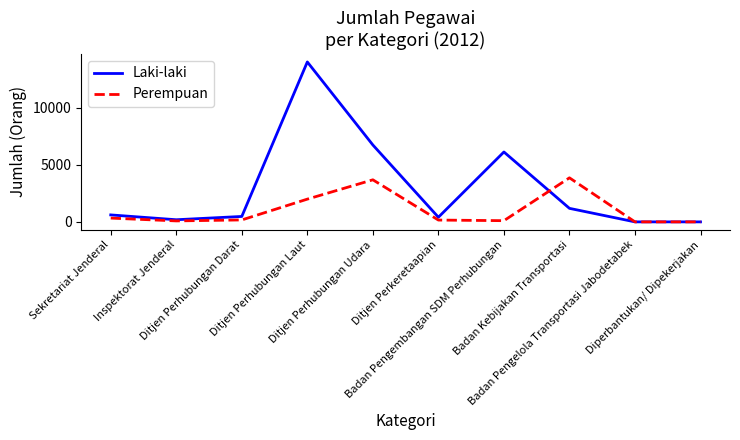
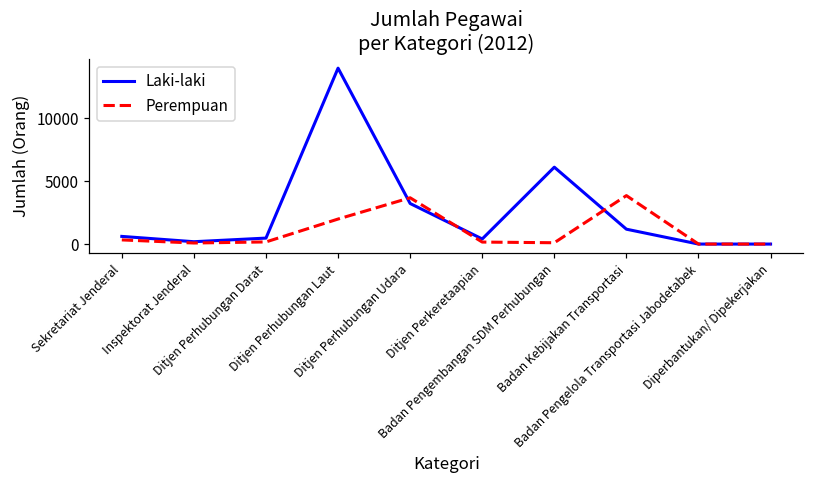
Laki-laki, Ditjen Perhubungan Udara: 6700 -> 3200
